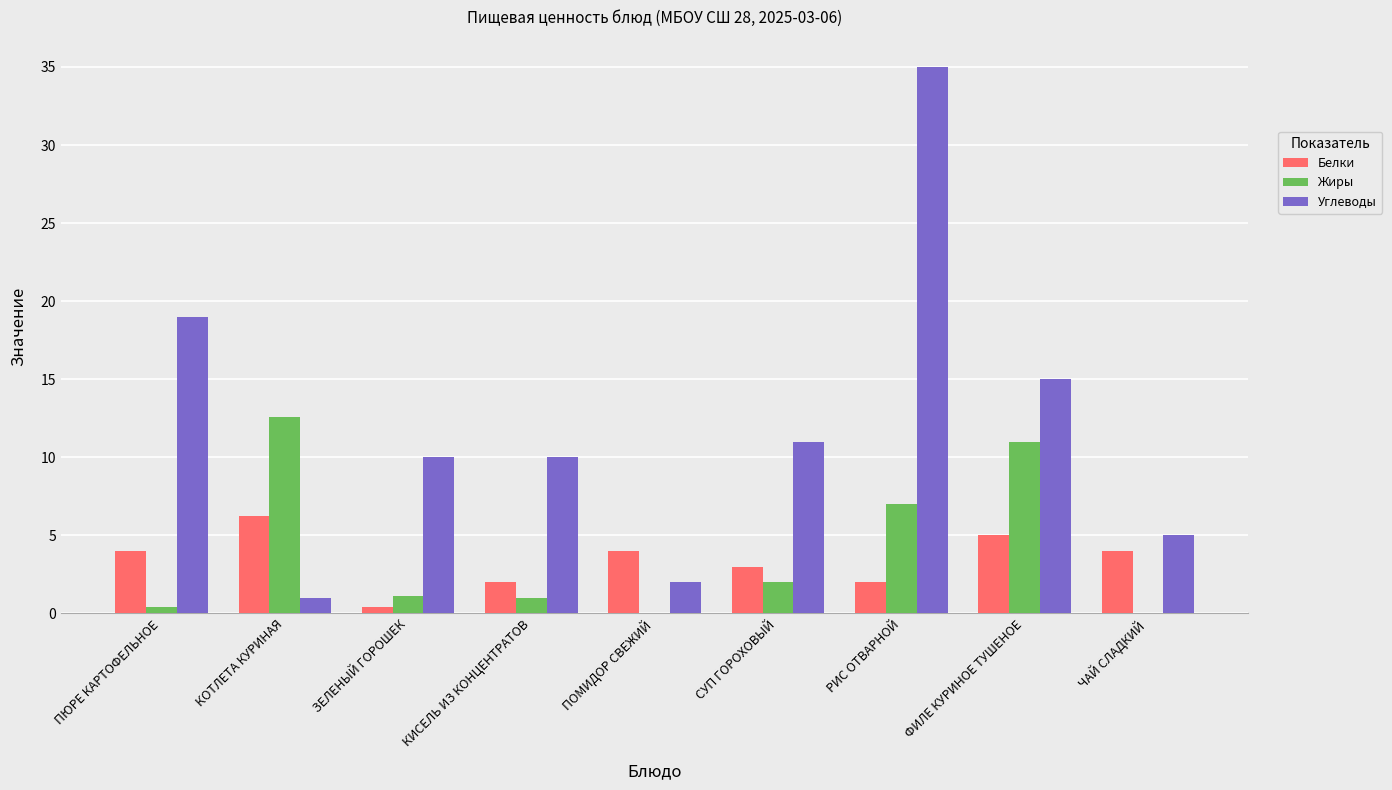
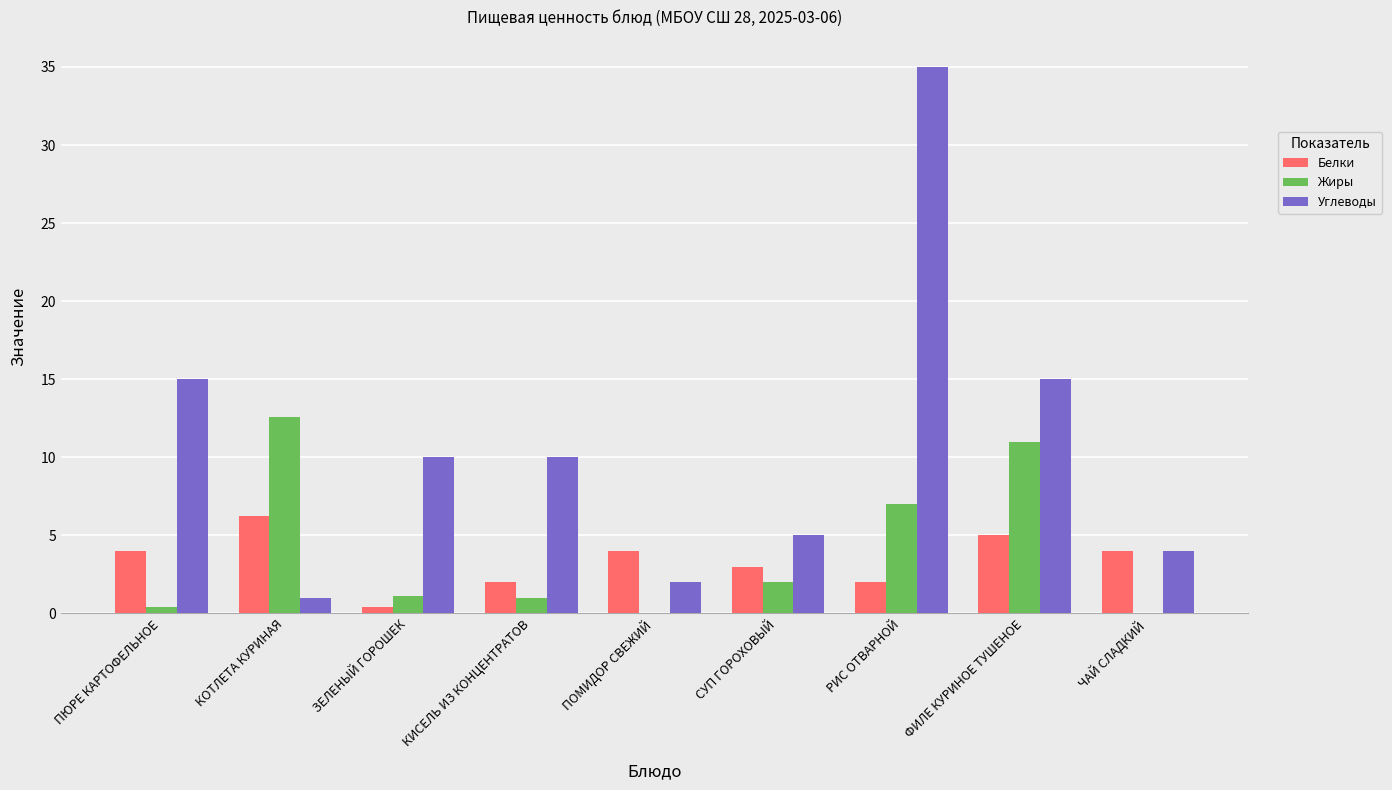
Углеводы, ПЮРЕ КАРТОФЕЛЬНОЕ: 19 -> 15
Углеводы, СУП ГОРОХОВЫЙ: 11 -> 5
Углеводы, ЧАЙ СЛАДКИЙ: 5 -> 4
